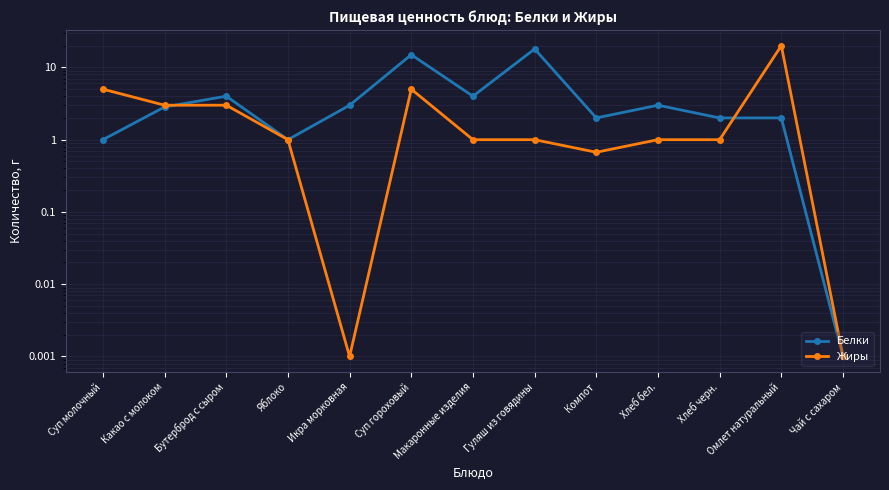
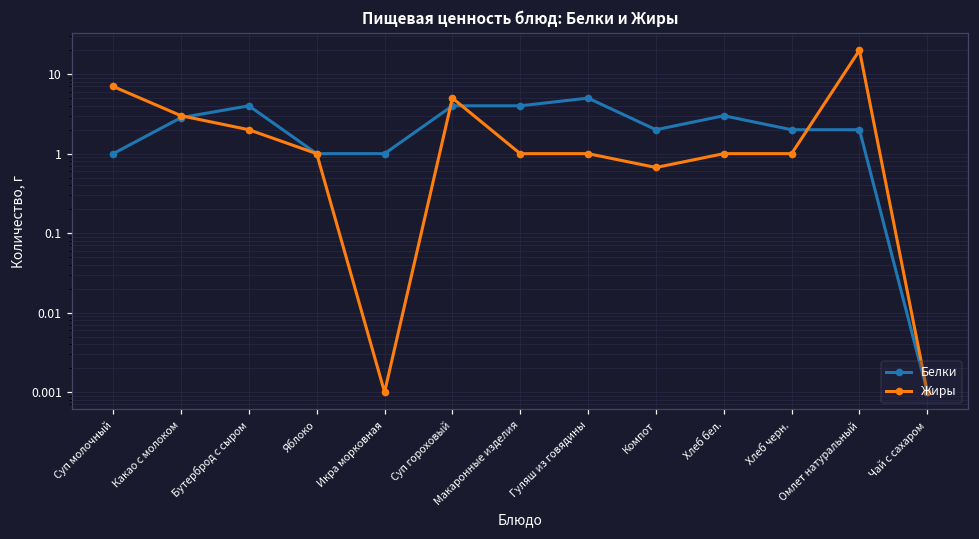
Жиры, Суп молочный: 5 -> 7
Жиры, Бутерброд с сыром: 3 -> 2
Белки, Икра морковная: 3 -> 1
Белки, Суп гороховый: 15 -> 4
Белки, Гуляш из говядины: 18 -> 5
